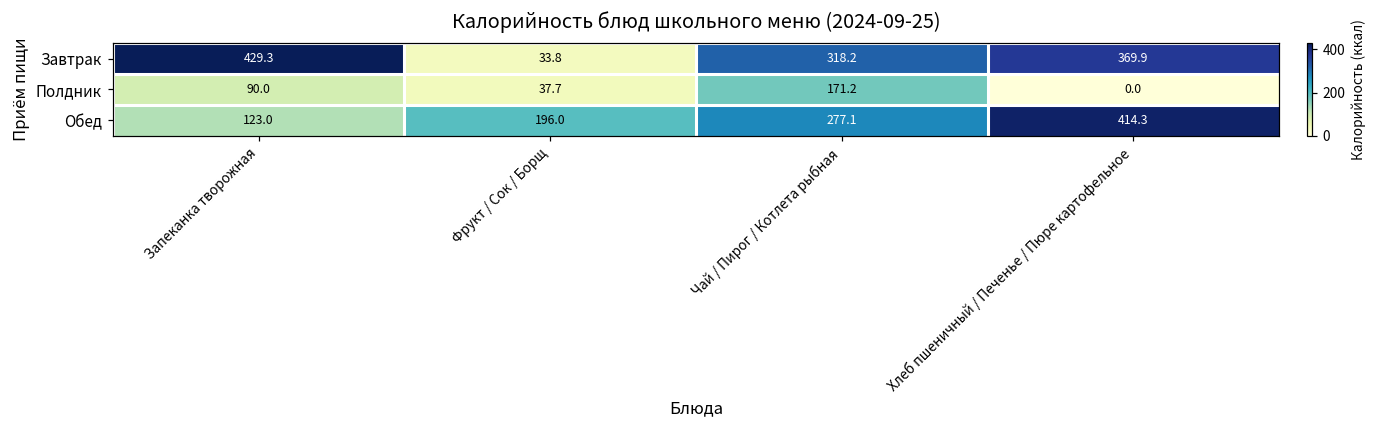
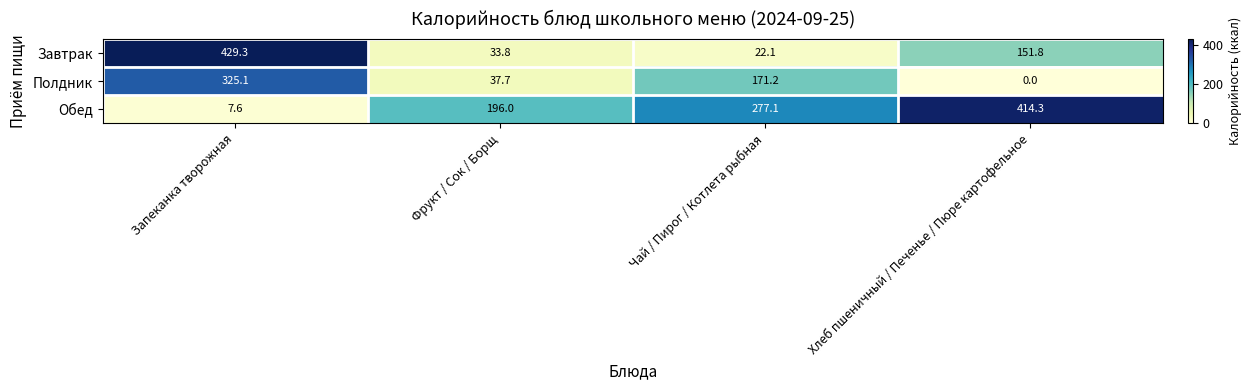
Завтрак, Чай / Пирог / Котлета рыбная: 318.2 -> 22.1
Завтрак, Хлеб пшеничный / Печенье / Пюре картофельное: 369.9 -> 151.8
Полдник, Запеканка творожная: 90.0 -> 325.1
Обед, Запеканка творожная: 123.0 -> 7.6
